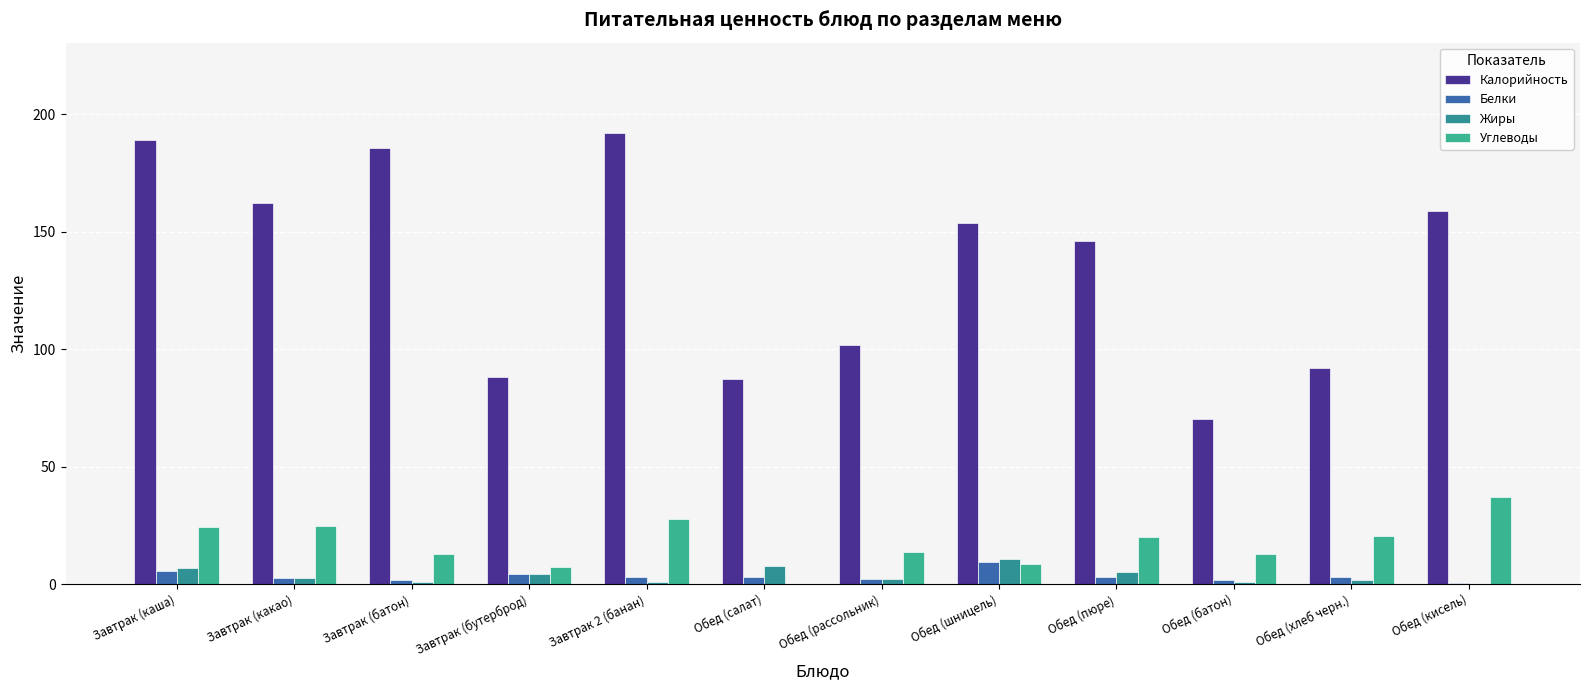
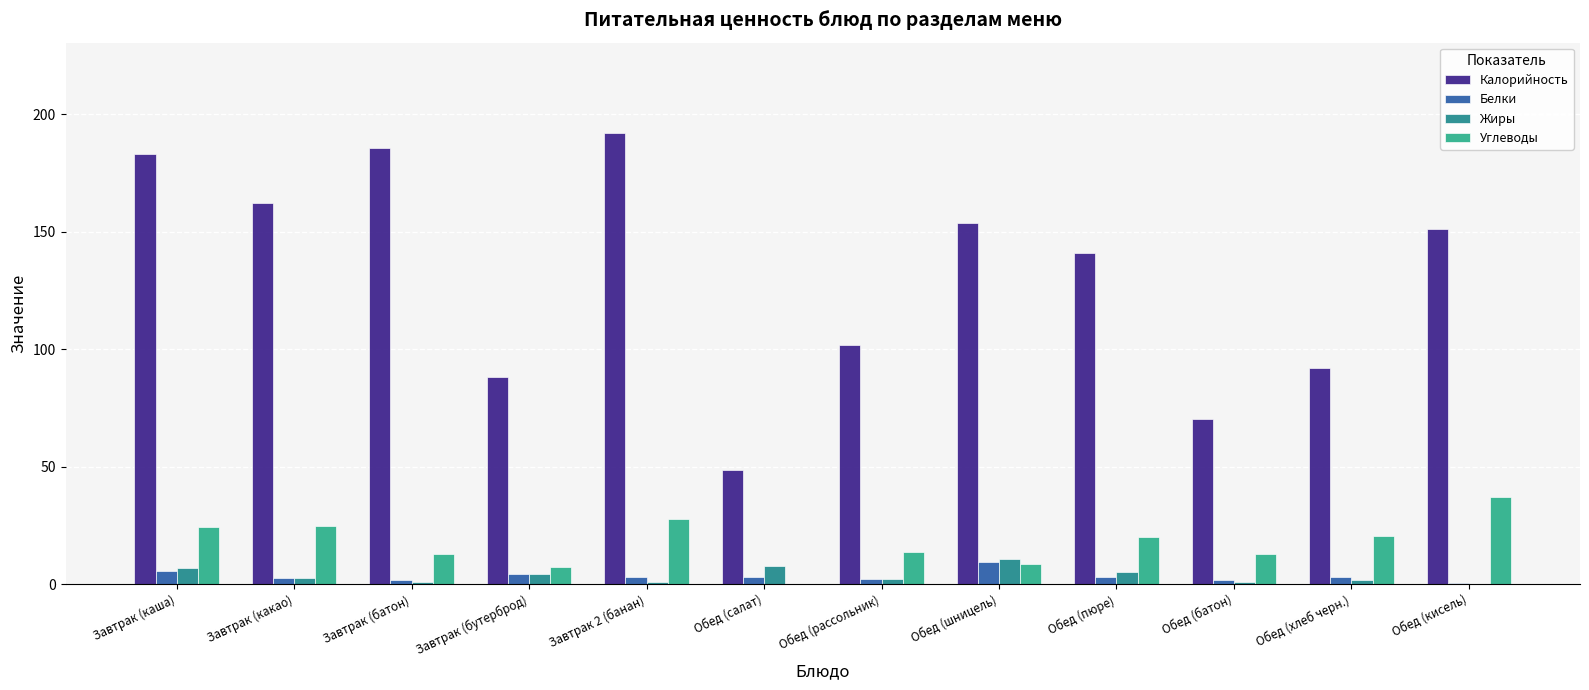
Калорийность, Завтрак (каша): 189 -> 183
Калорийность, Обед (салат): 87 -> 49
Калорийность, Обед (пюре): 146 -> 141
Калорийность, Обед (кисель): 159 -> 151
